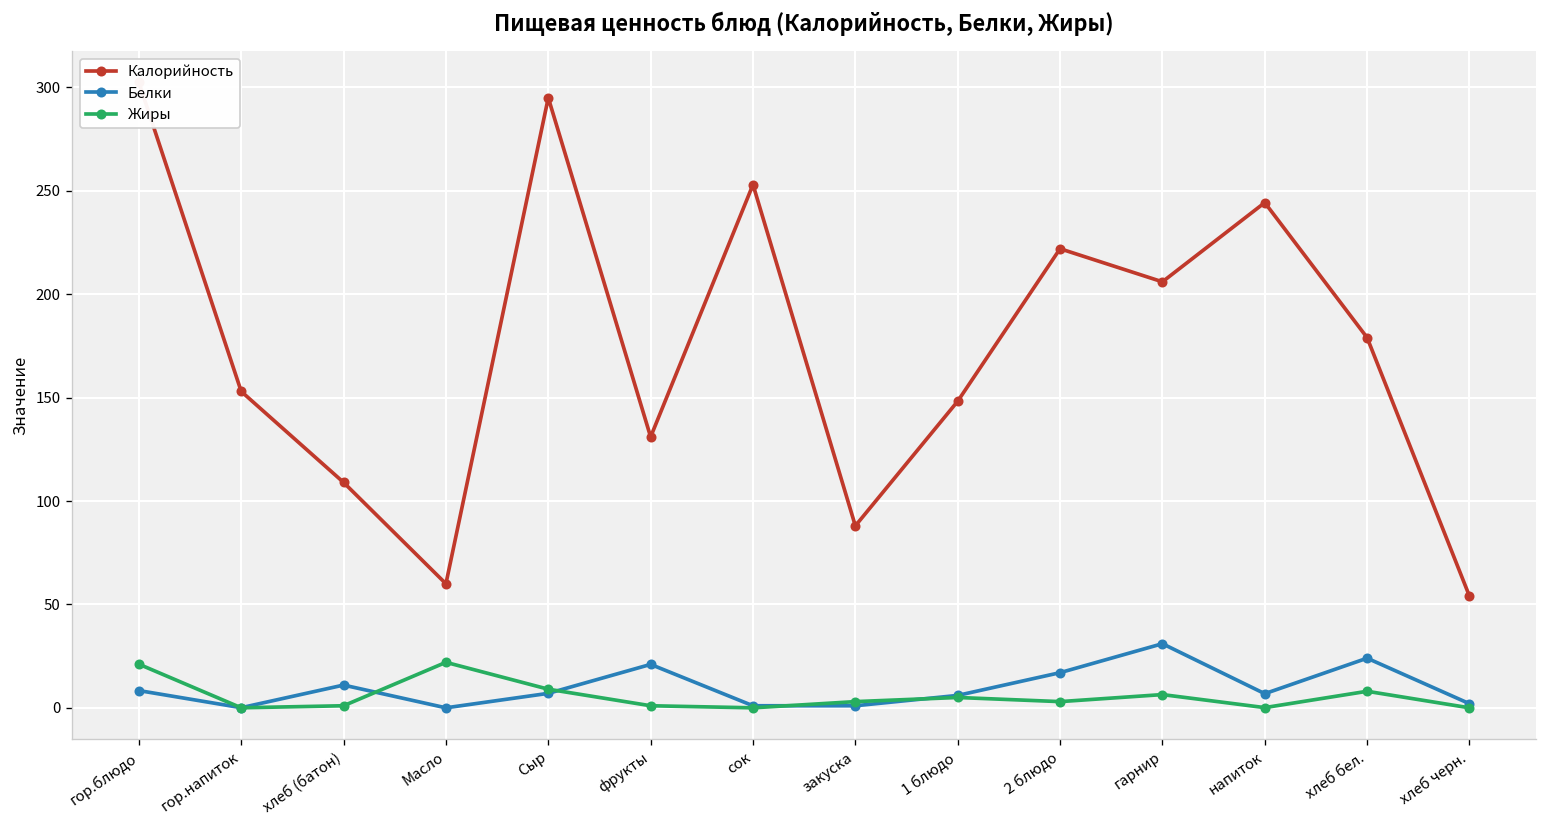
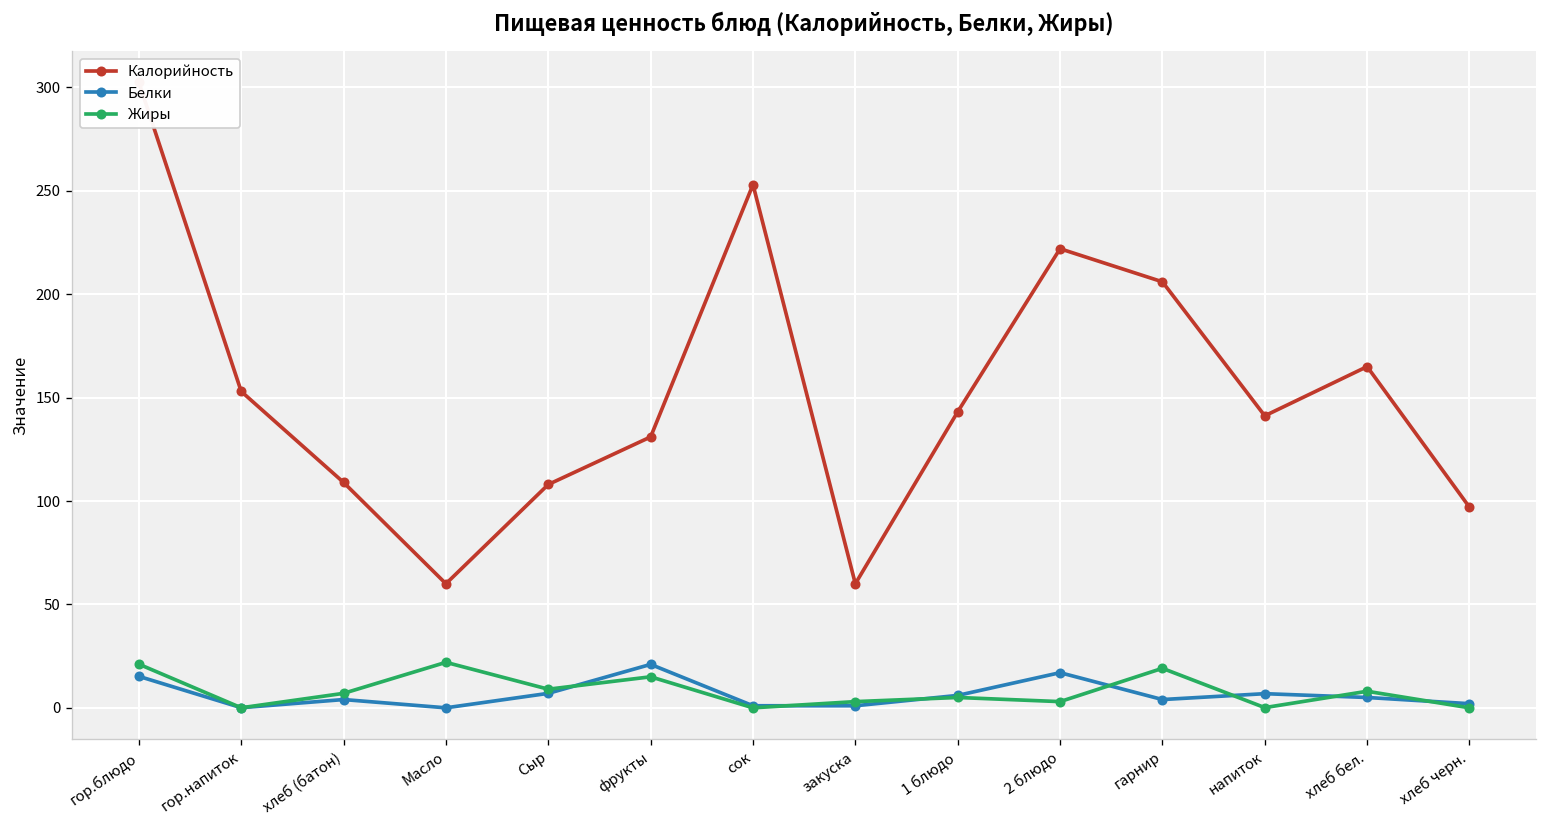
Белки, гор.блюдо: 8 -> 15
Белки, хлеб (батон): 11 -> 4
Жиры, хлеб (батон): 1 -> 7
Калорийность, Сыр: 295 -> 108
Жиры, фрукты: 1 -> 15
Калорийность, закуска: 88 -> 60
Калорийность, 1 блюдо: 148 -> 143
Белки, гарнир: 31 -> 4
Жиры, гарнир: 6 -> 19
Калорийность, напиток: 244 -> 141
Калорийность, хлеб бел.: 179 -> 165
Белки, хлеб бел.: 24 -> 5
Калорийность, хлеб черн.: 54 -> 97
